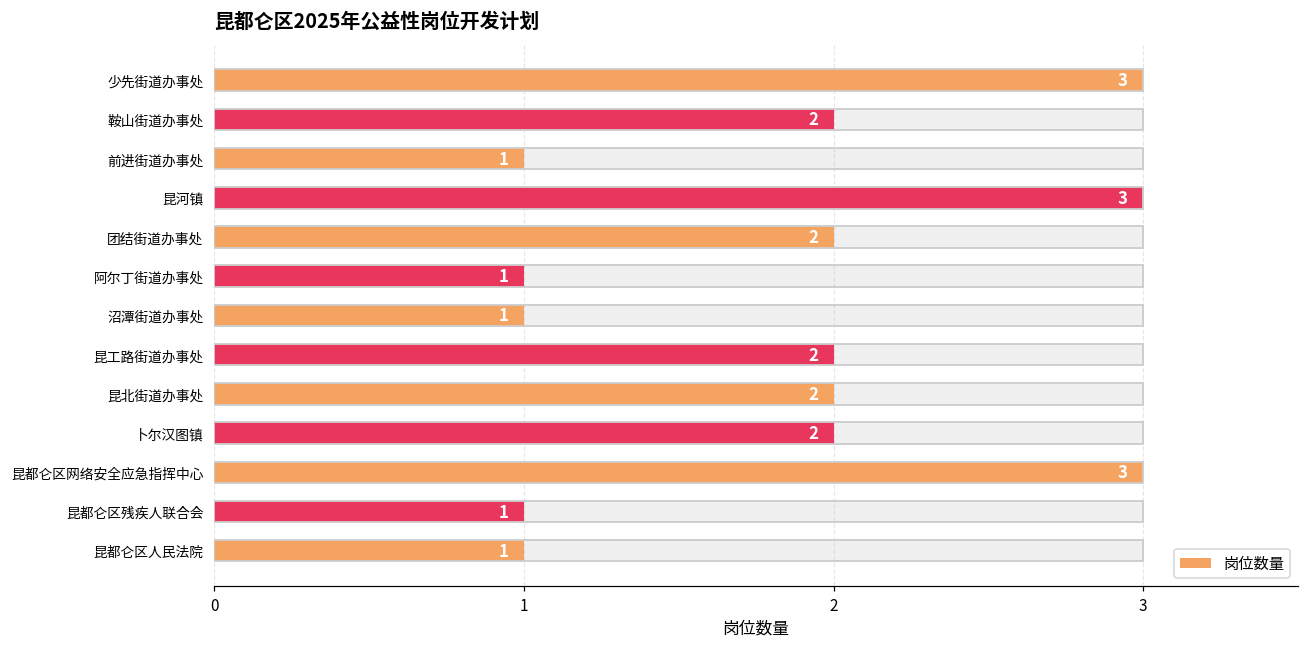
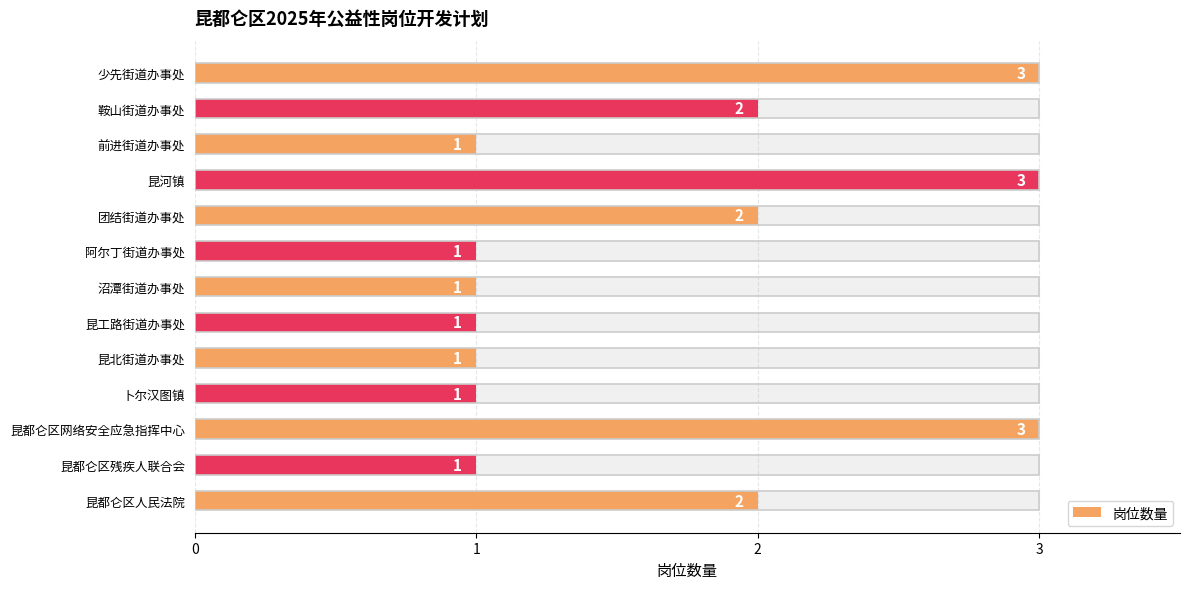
岗位数量, 昆工路街道办事处: 2 -> 1
岗位数量, 昆北街道办事处: 2 -> 1
岗位数量, 卜尔汉图镇: 2 -> 1
岗位数量, 昆都仑区人民法院: 1 -> 2
